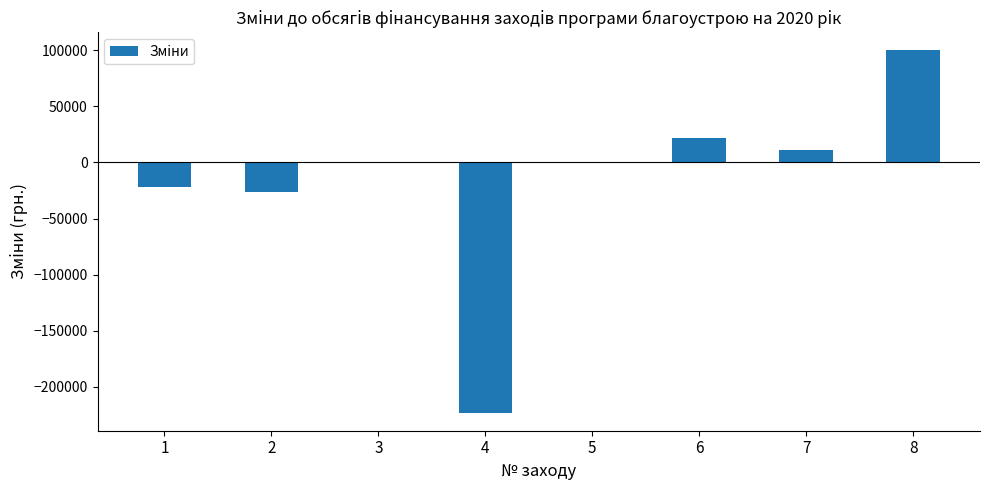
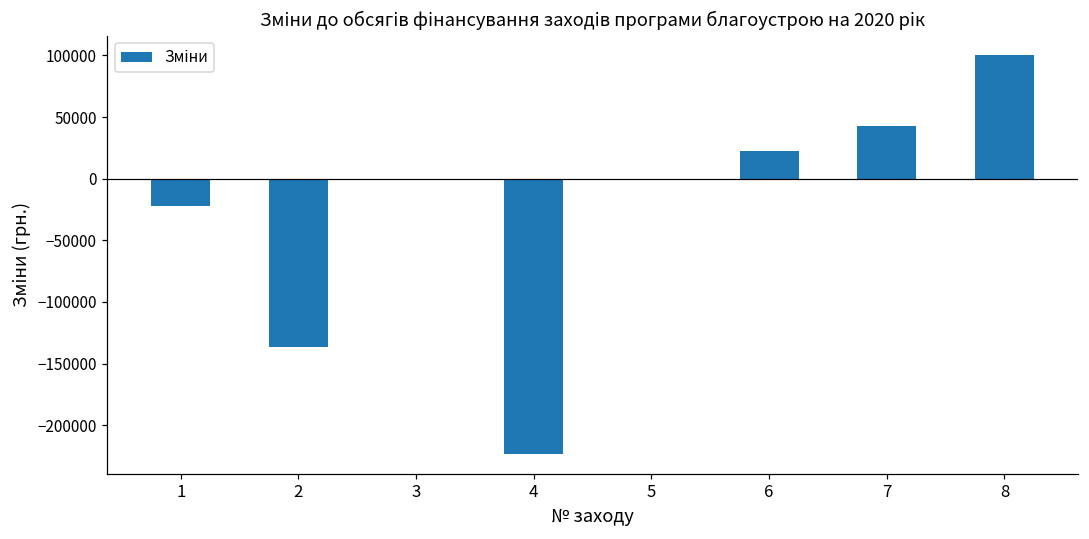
2: -27000 -> -136000
7: 11000 -> 43000
